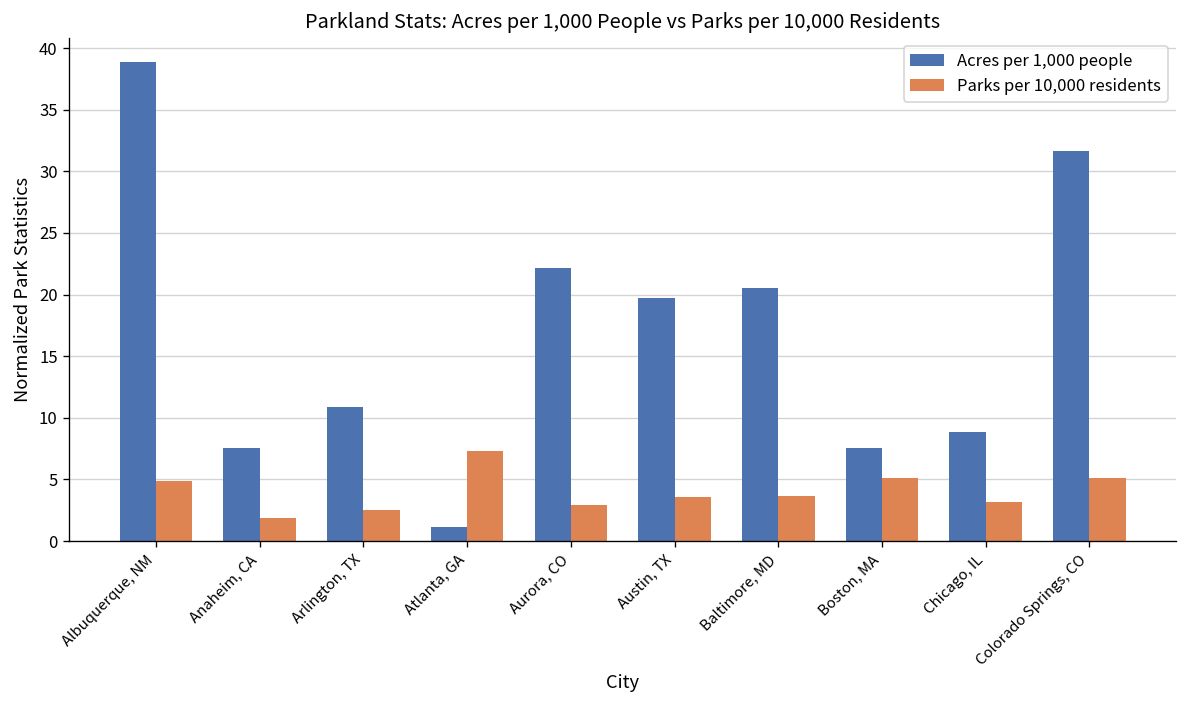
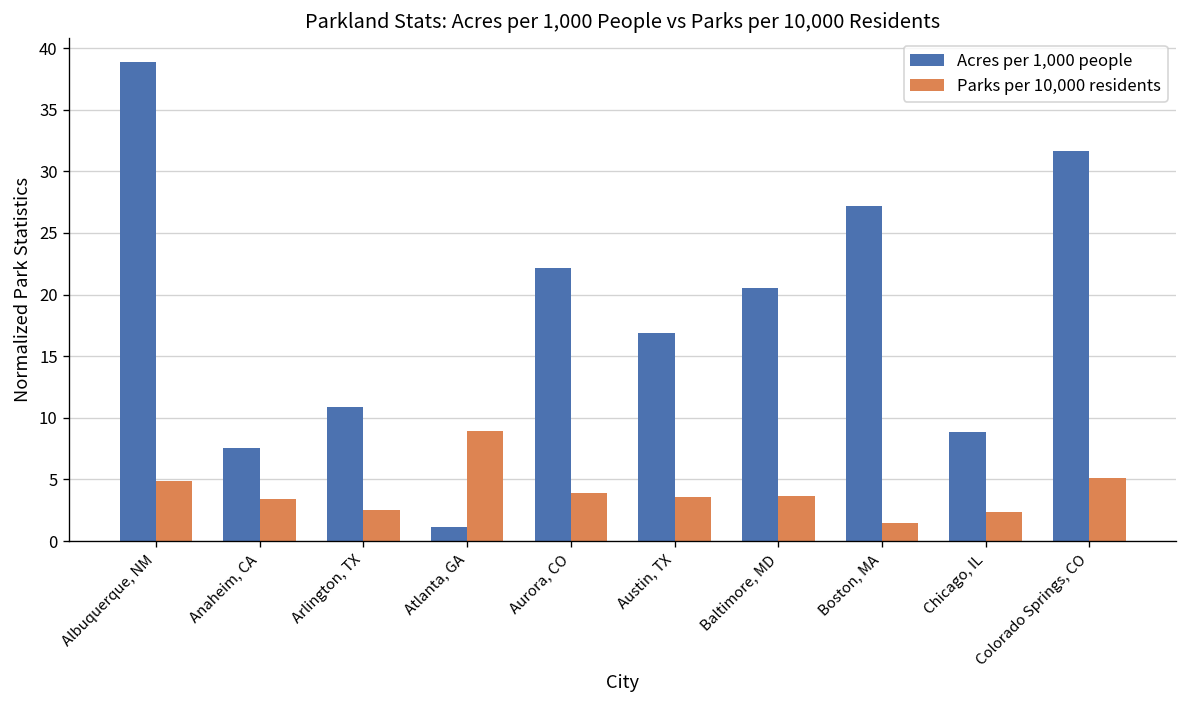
Parks per 10,000 residents, Anaheim, CA: 1.9 -> 3.4
Parks per 10,000 residents, Atlanta, GA: 7.3 -> 8.9
Parks per 10,000 residents, Aurora, CO: 3.0 -> 3.9
Acres per 1,000 people, Austin, TX: 19.7 -> 16.9
Acres per 1,000 people, Boston, MA: 7.5 -> 27.2
Parks per 10,000 residents, Boston, MA: 5.1 -> 1.5
Parks per 10,000 residents, Chicago, IL: 3.2 -> 2.4
